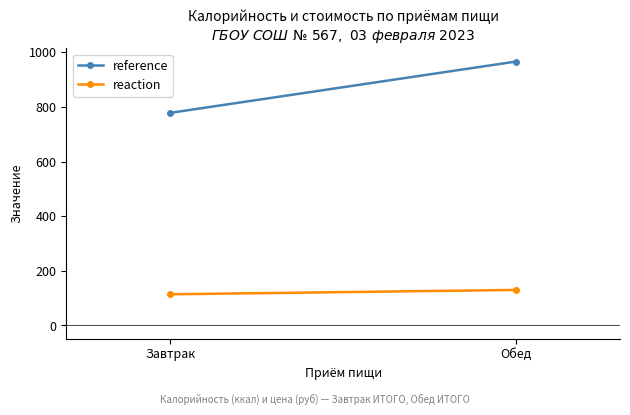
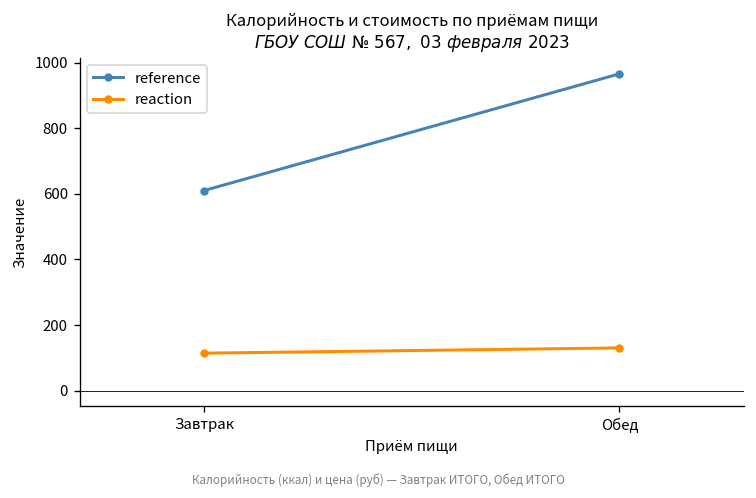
reference, Завтрак: 780 -> 610
